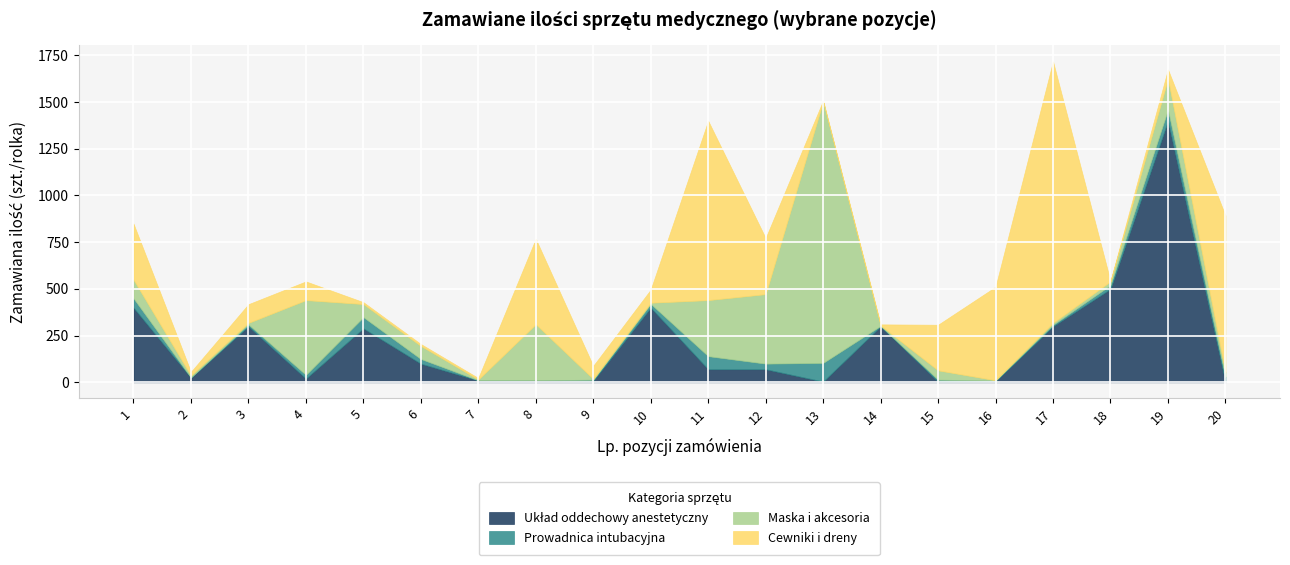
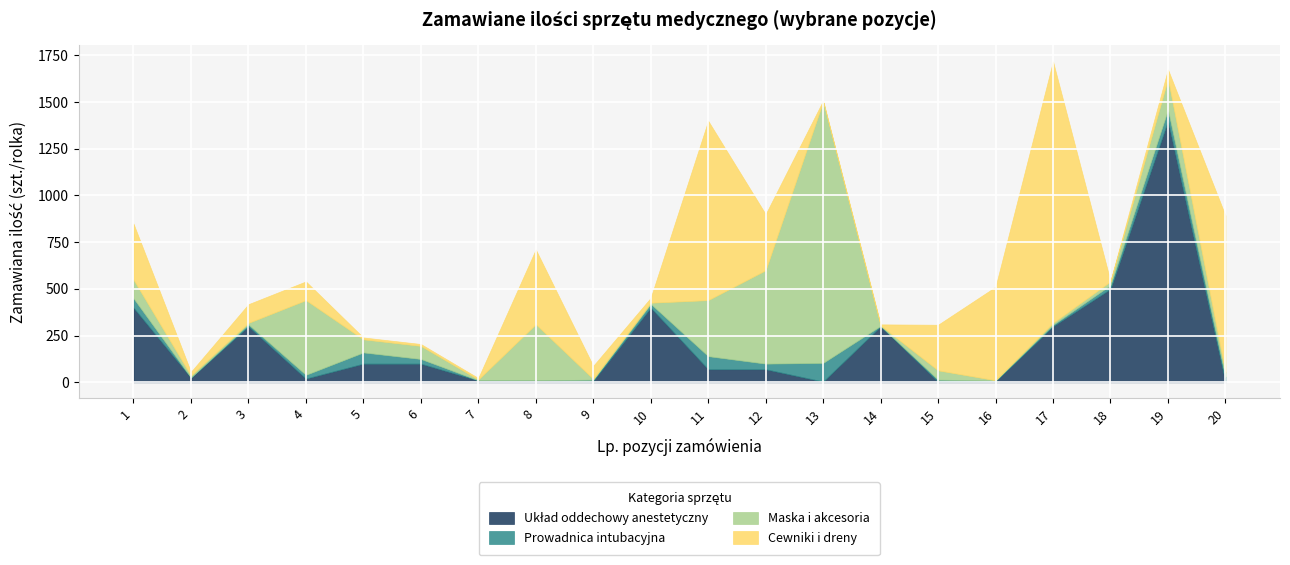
Układ oddechowy anestetyczny, 5: 290 -> 100
Cewniki i dreny, 8: 460 -> 400
Cewniki i dreny, 10: 70 -> 30
Maska i akcesoria, 12: 370 -> 500
